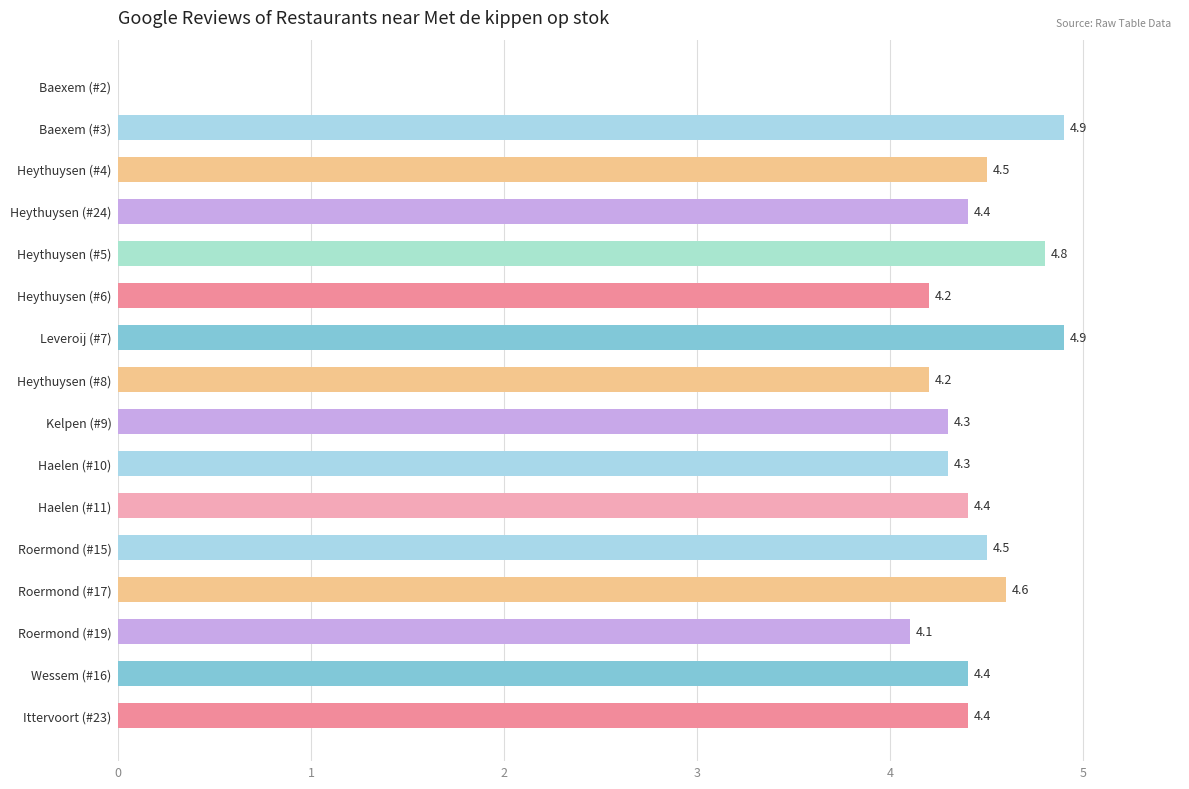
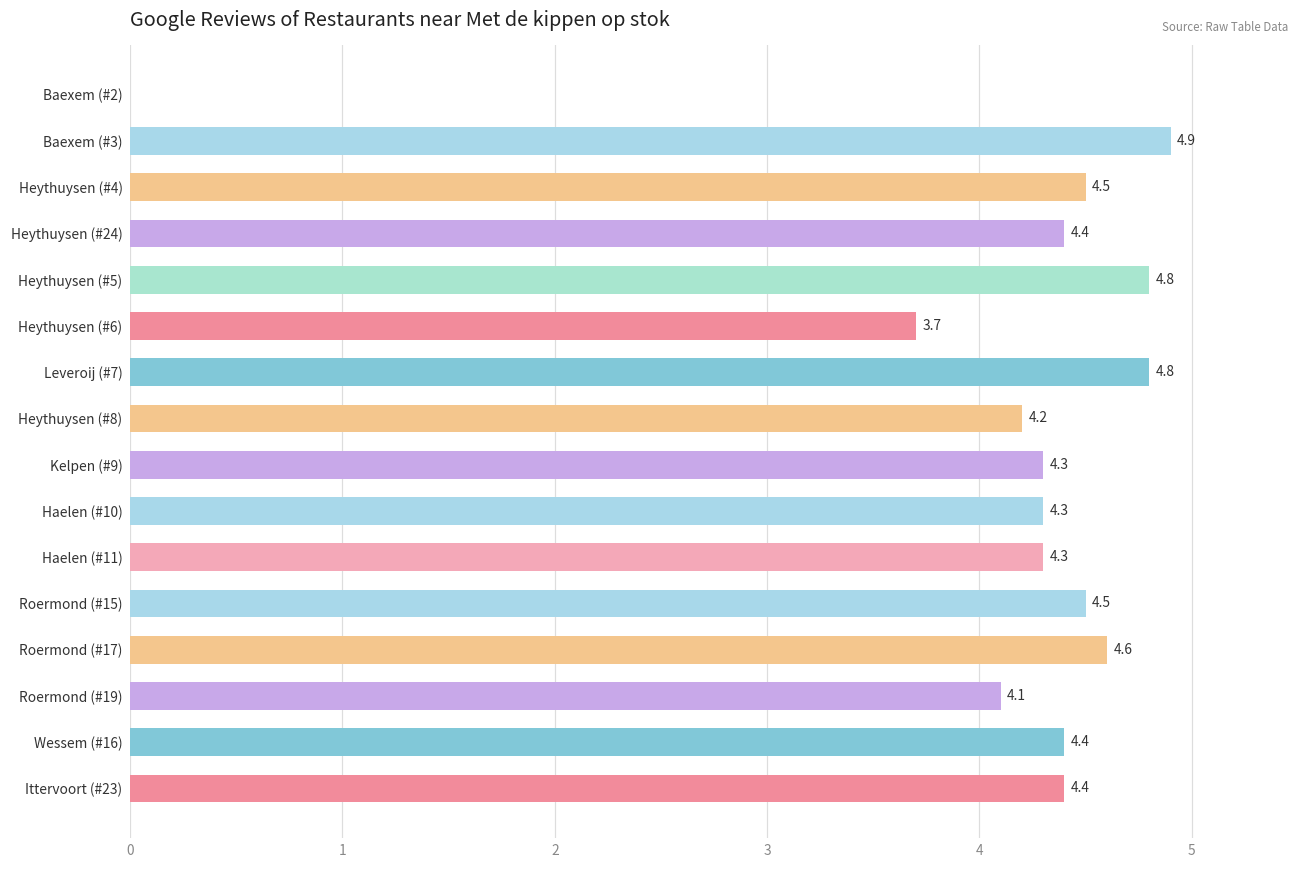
Heythuysen (#6): 4.2 -> 3.7
Leveroij (#7): 4.9 -> 4.8
Haelen (#11): 4.4 -> 4.3
